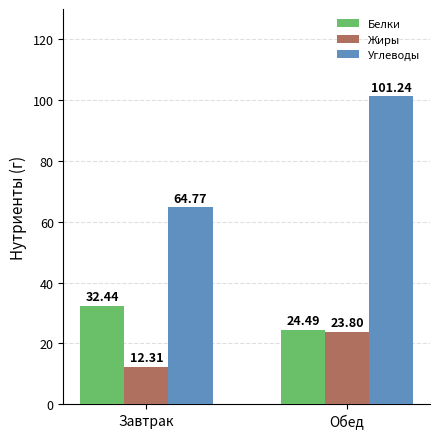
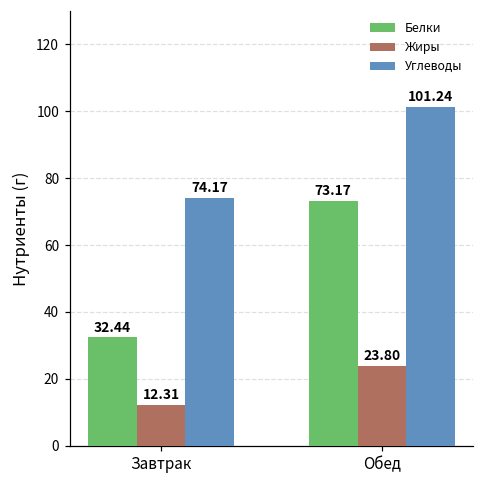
Углеводы, Завтрак: 64.77 -> 74.17
Белки, Обед: 24.49 -> 73.17
